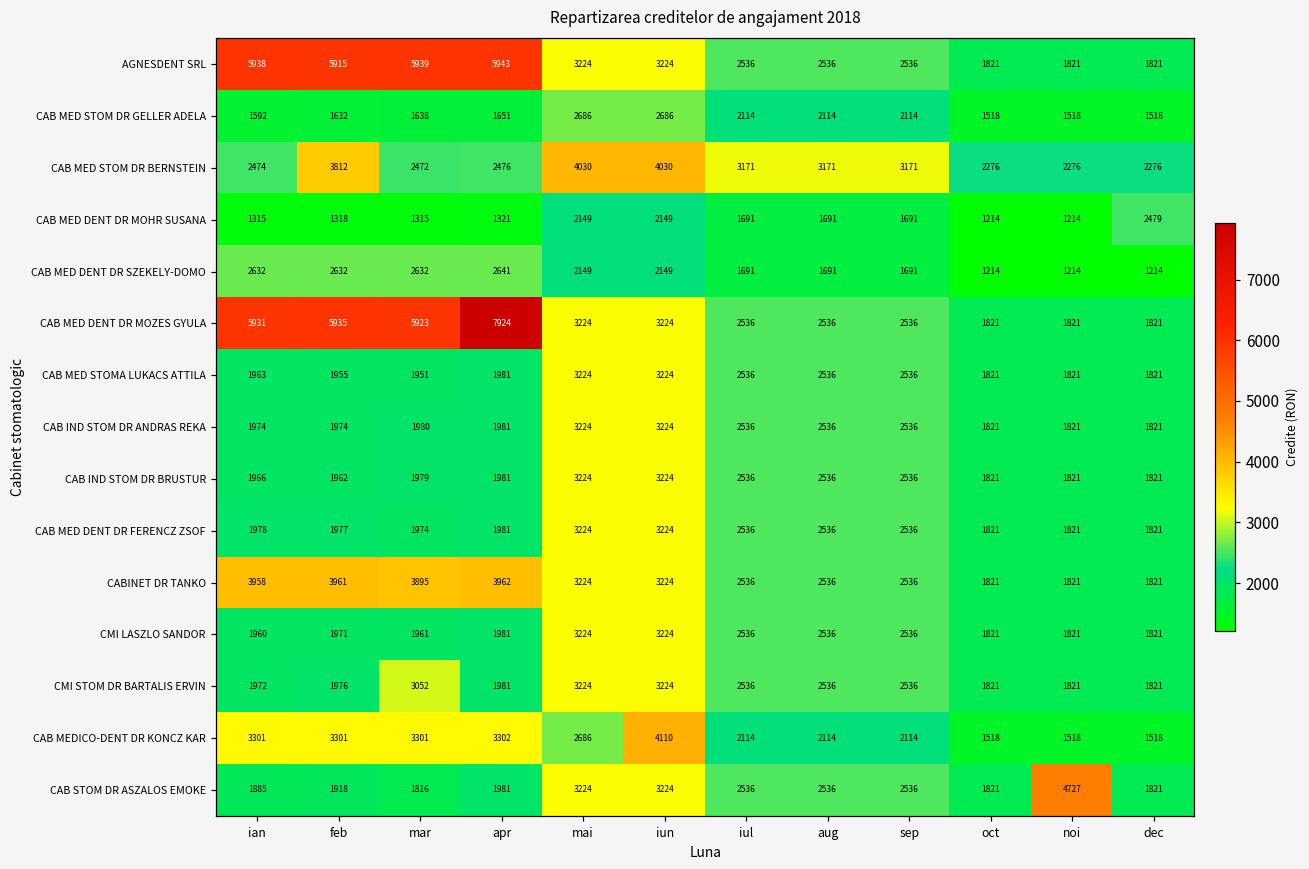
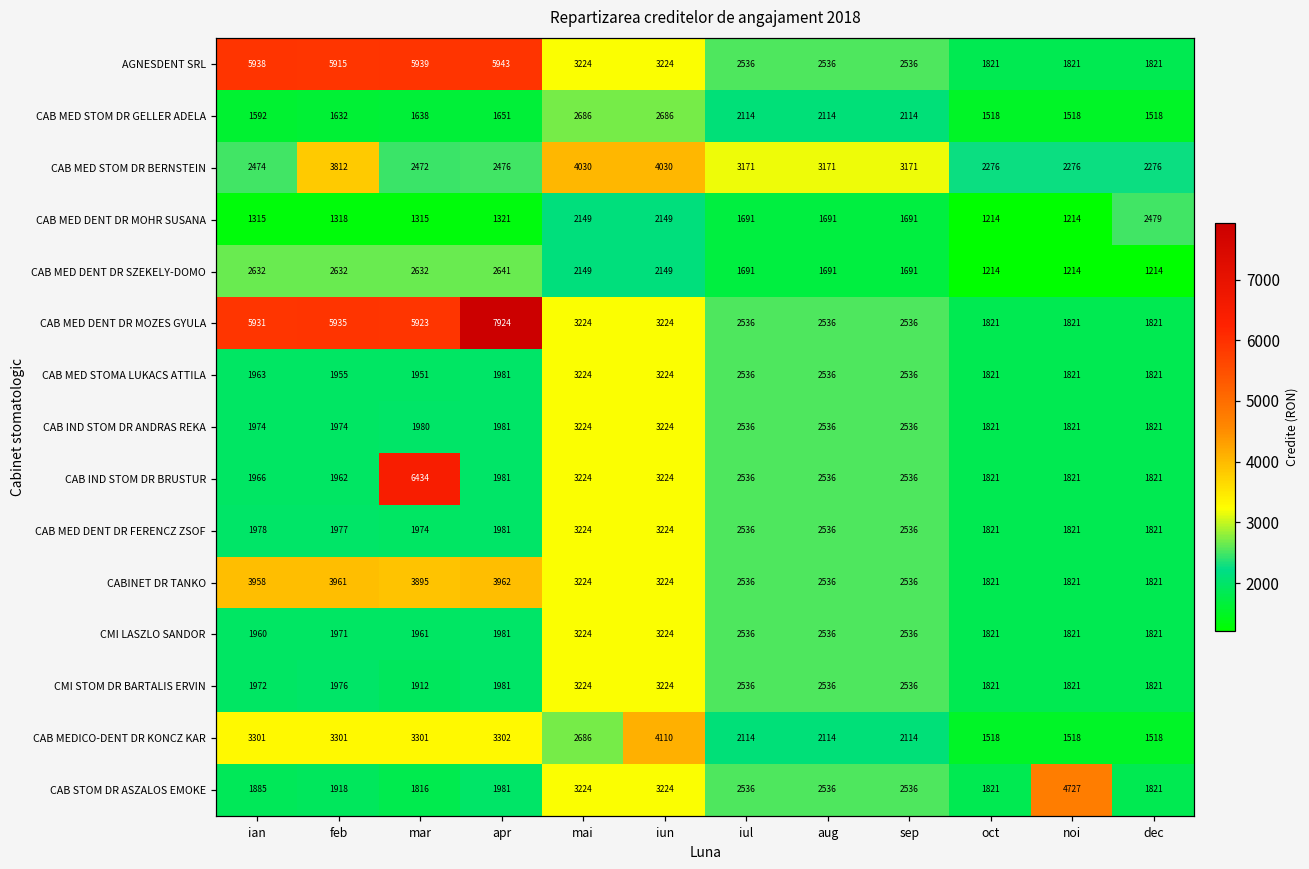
CAB IND STOM DR BRUSTUR, mar: 1979 -> 6434
CMI STOM DR BARTALIS ERVIN, mar: 3052 -> 1912
